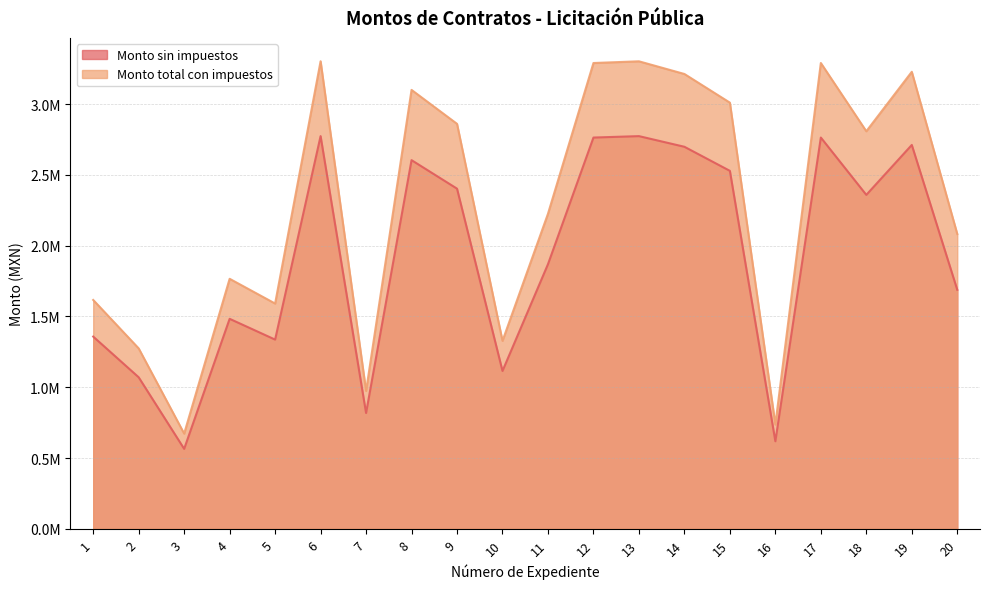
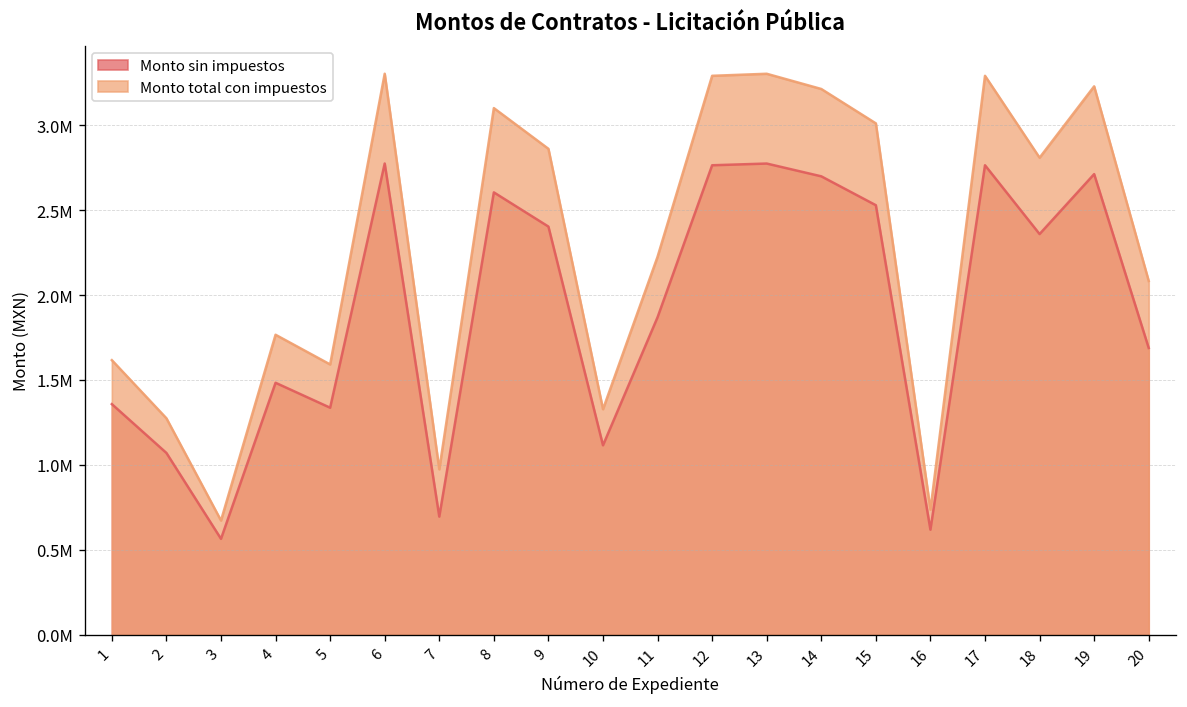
Monto sin impuestos, 7: 820000 -> 700000
